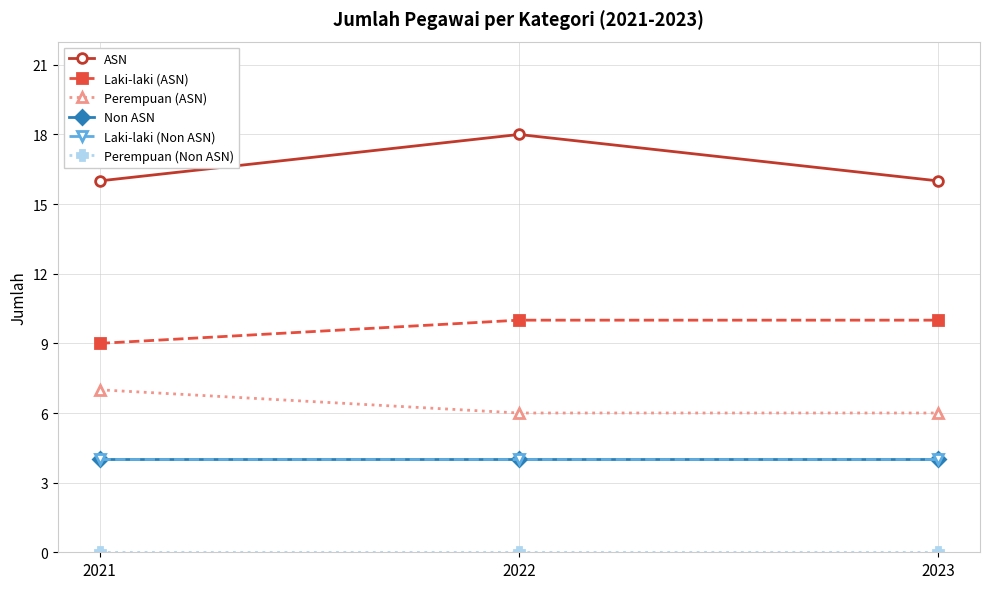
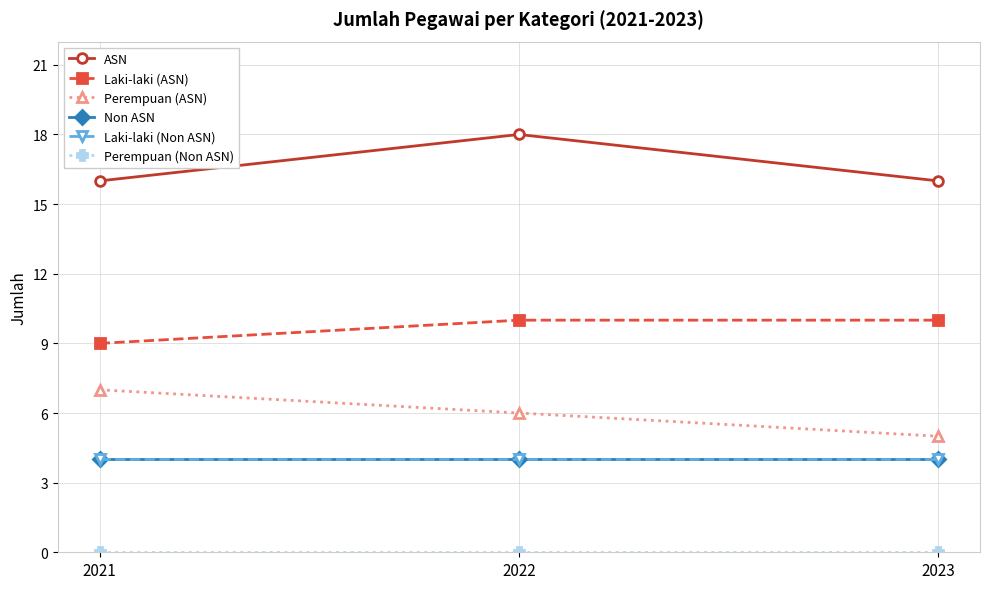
Perempuan (ASN), 2023: 6 -> 5
